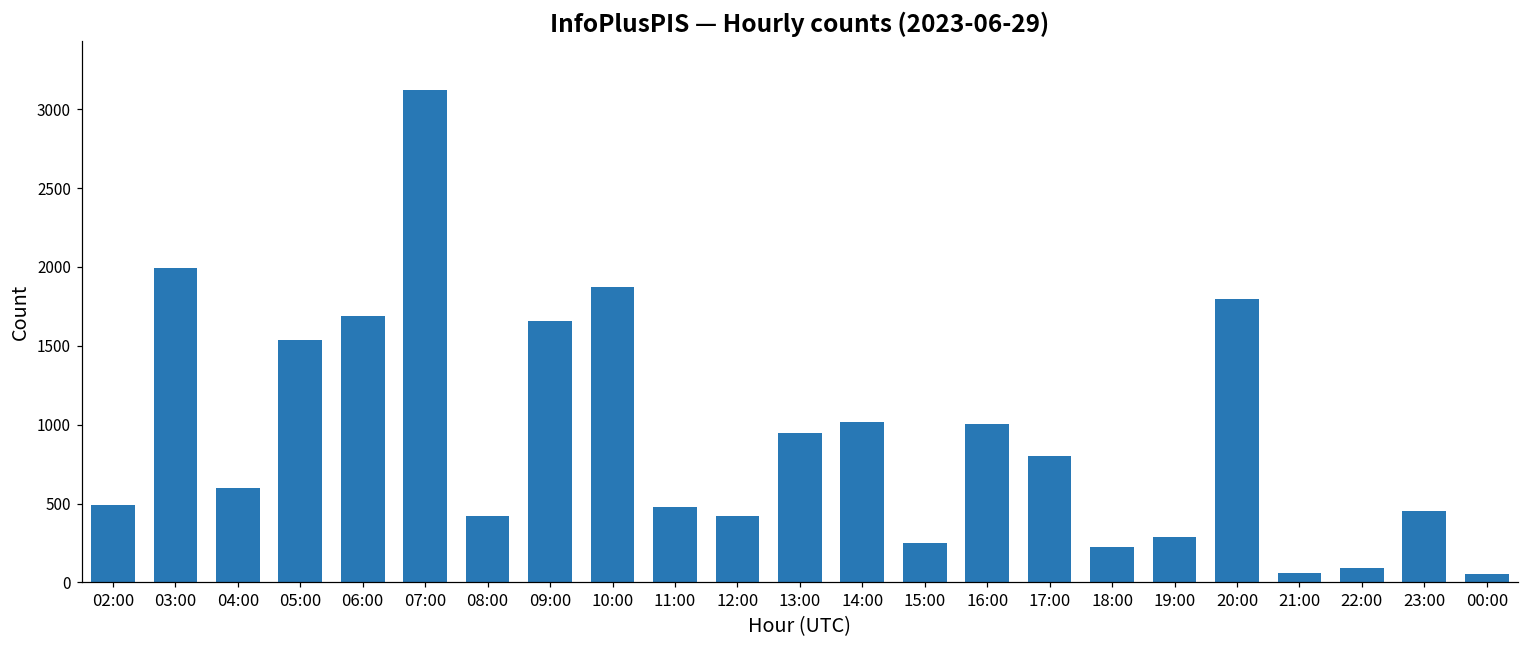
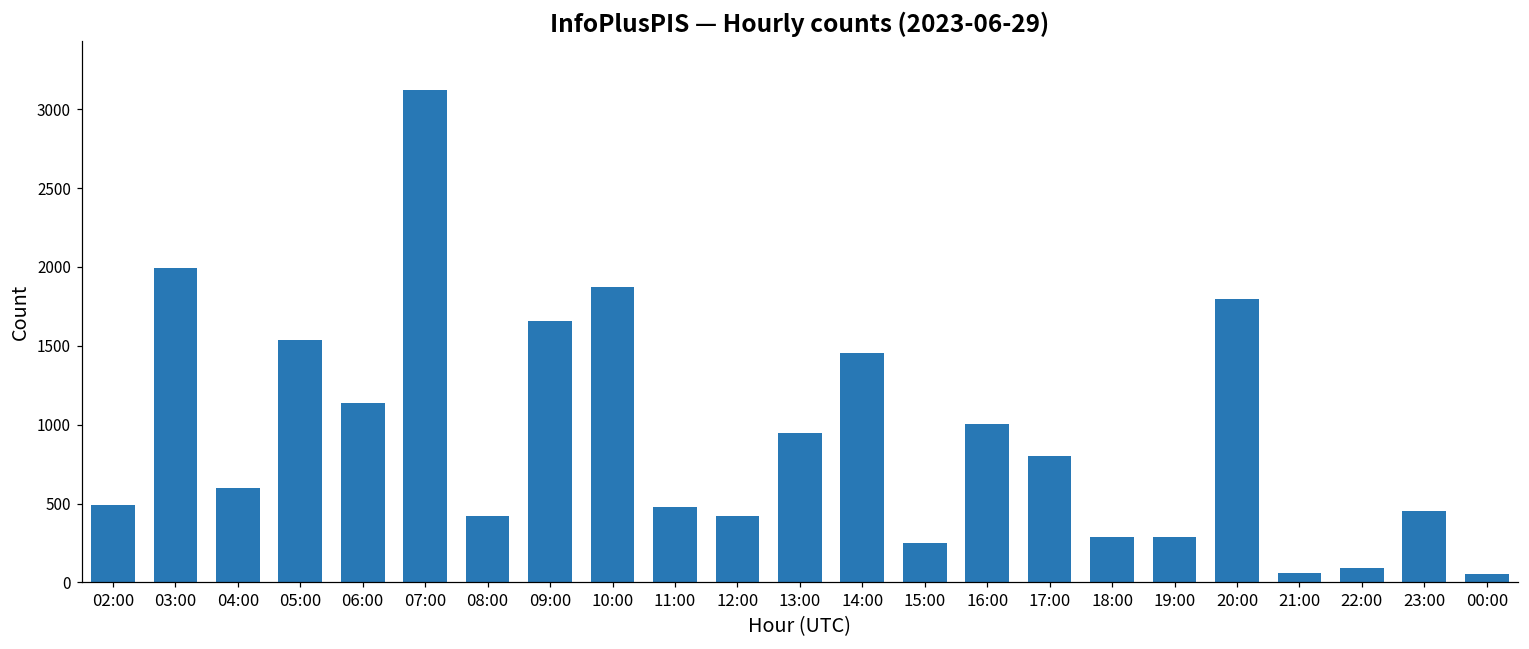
06:00: 1690 -> 1140
14:00: 1020 -> 1450
18:00: 230 -> 290
